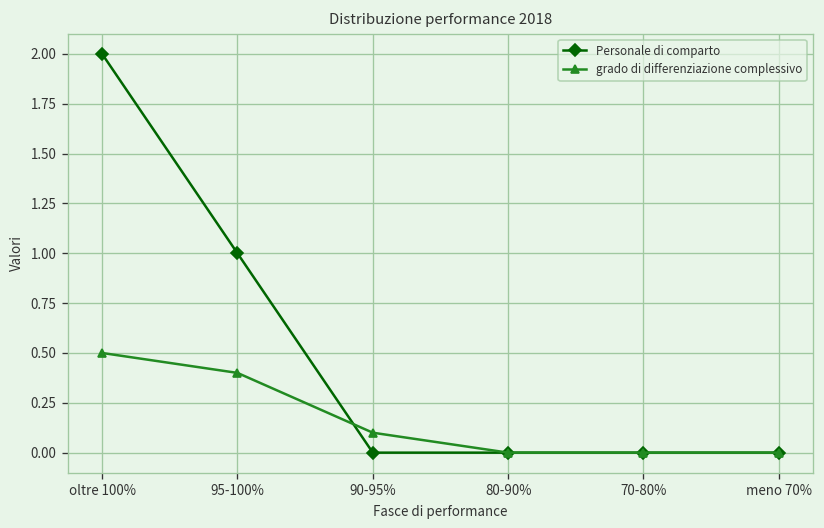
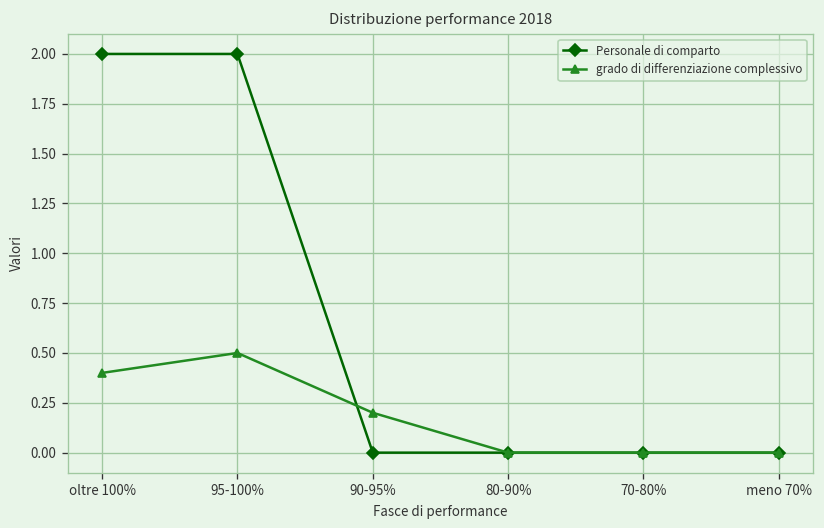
grado di differenziazione complessivo, oltre 100%: 0.5 -> 0.4
Personale di comparto, 95-100%: 1 -> 2
grado di differenziazione complessivo, 95-100%: 0.4 -> 0.5
grado di differenziazione complessivo, 90-95%: 0.1 -> 0.2
